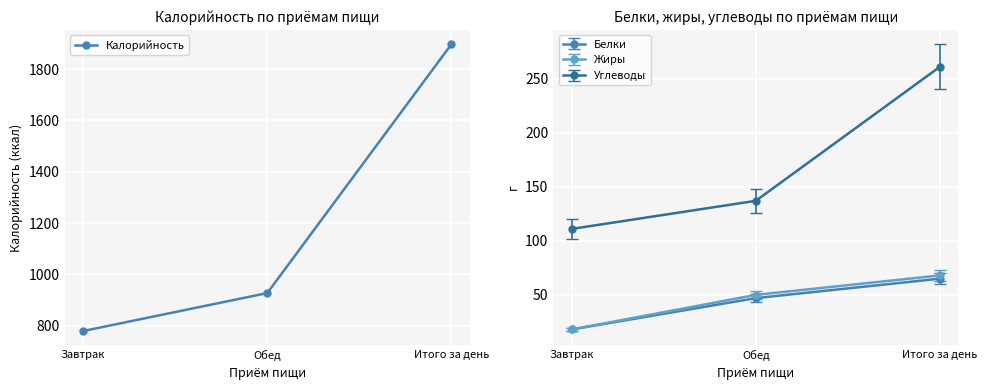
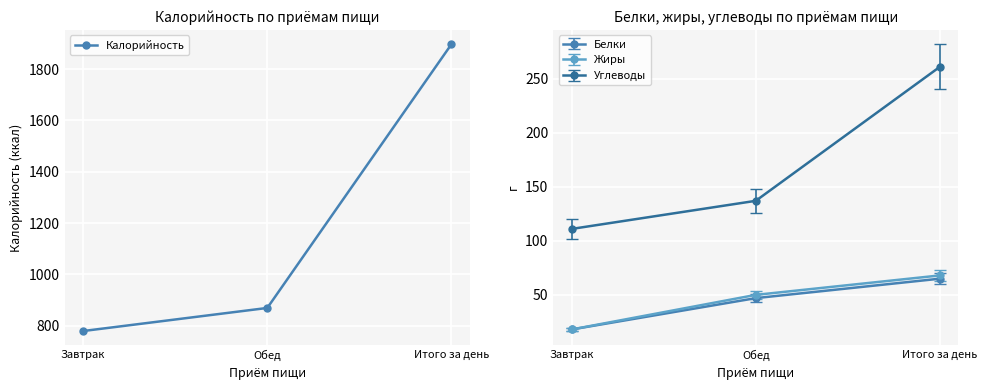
Калорийность по приёмам пищи, Обед: 930 -> 870
